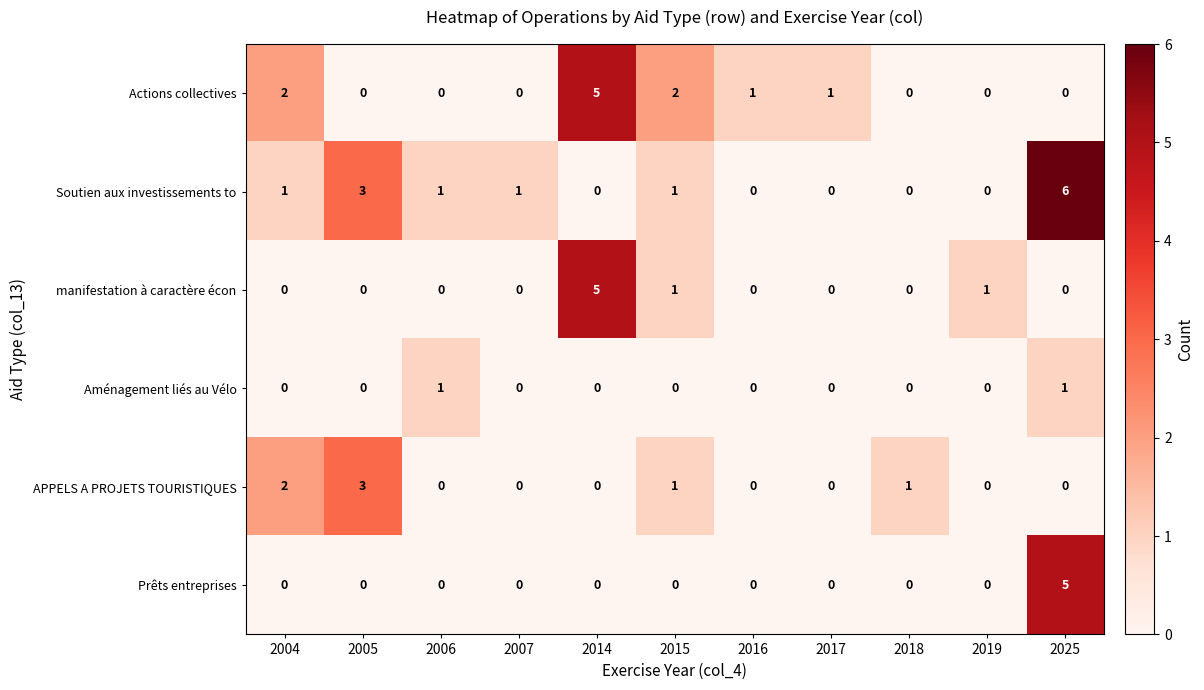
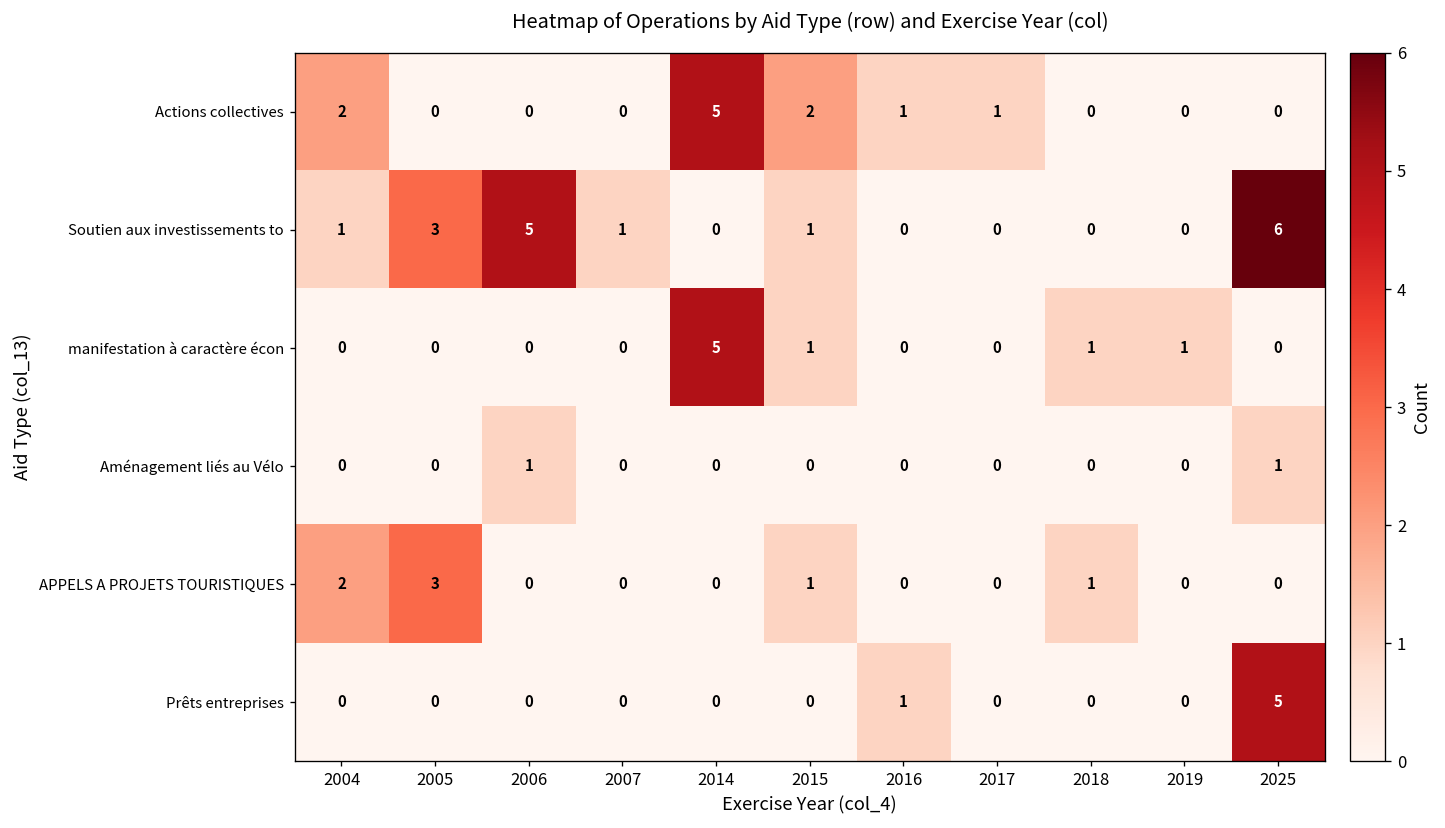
Soutien aux investissements to, 2006: 1 -> 5
manifestation à caractère écon, 2018: 0 -> 1
Prêts entreprises, 2016: 0 -> 1
